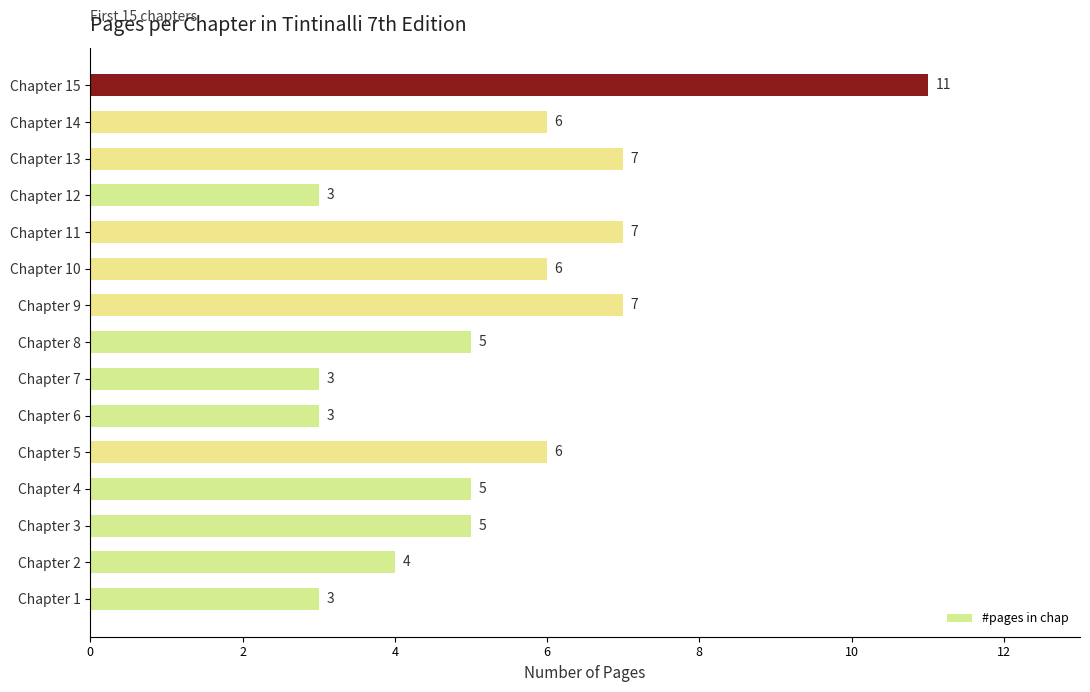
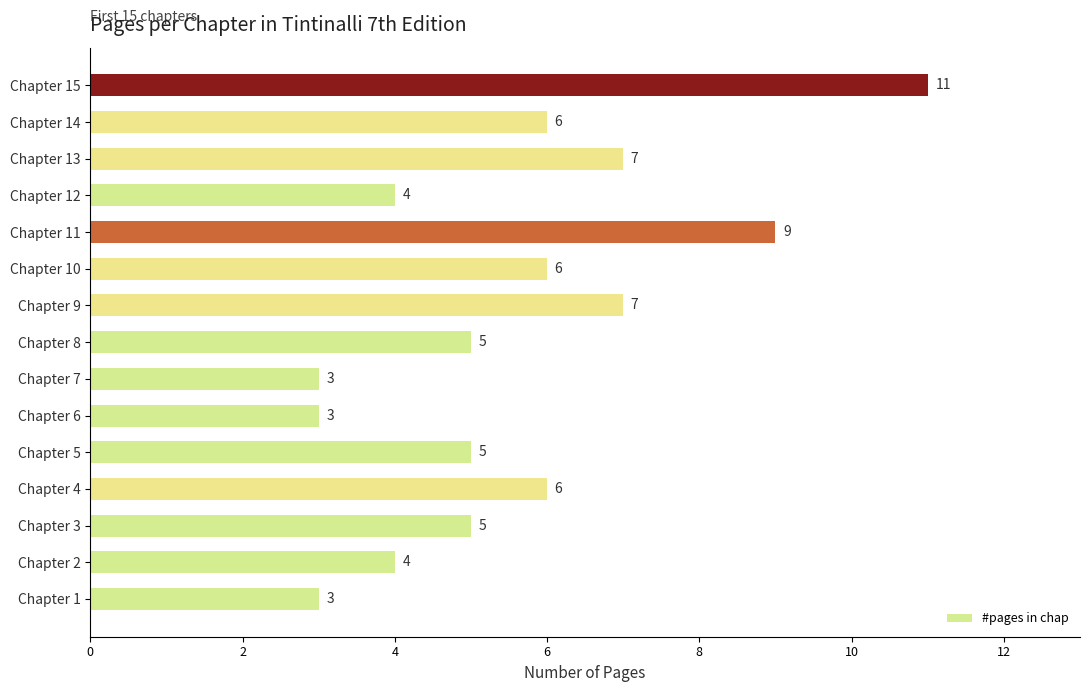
Chapter 12: 3 -> 4
Chapter 11: 7 -> 9
Chapter 5: 6 -> 5
Chapter 4: 5 -> 6
